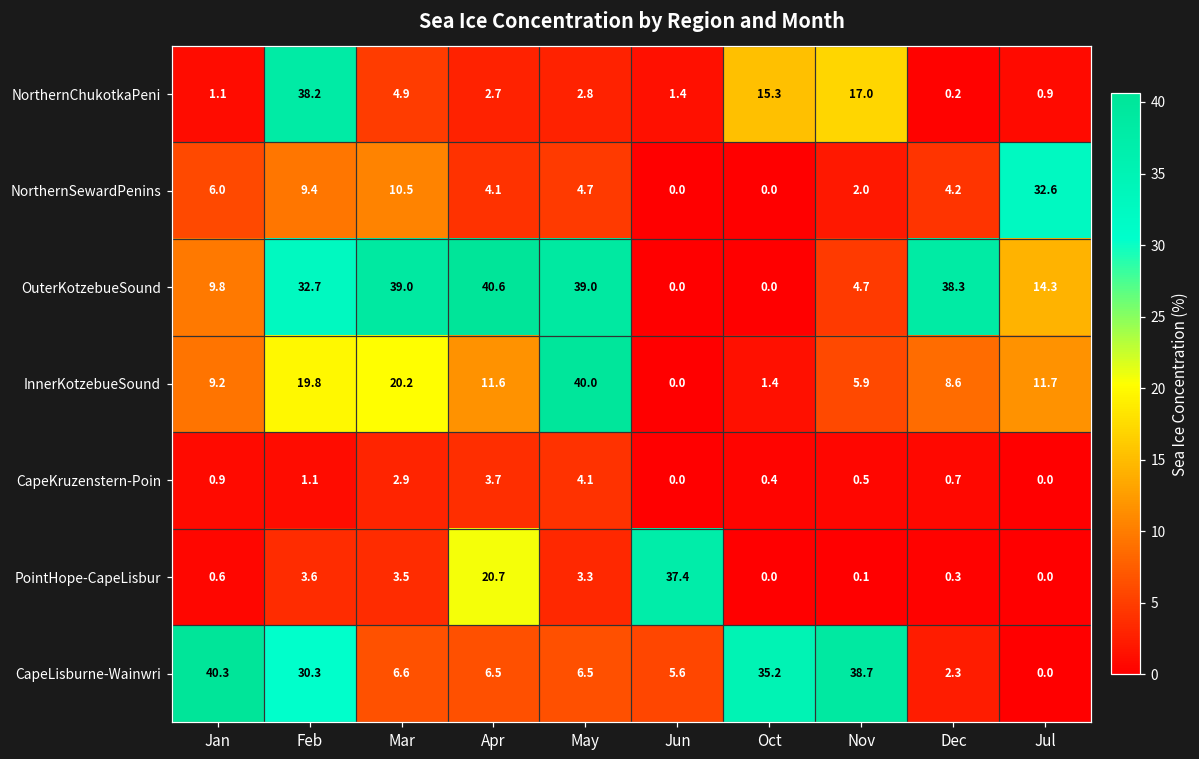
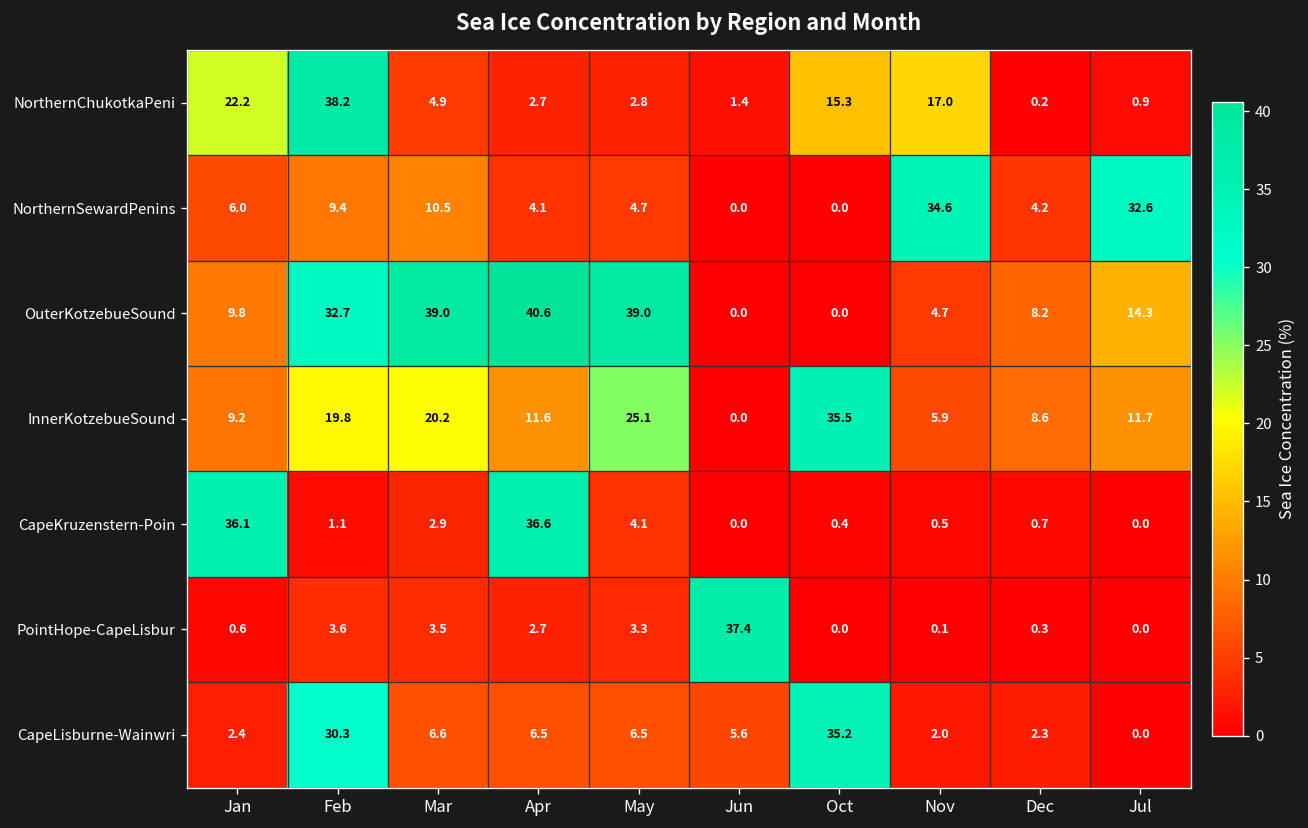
NorthernChukotkaPeni, Jan: 1.1 -> 22.2
NorthernSewardPenins, Nov: 2.0 -> 34.6
OuterKotzebueSound, Dec: 38.3 -> 8.2
InnerKotzebueSound, May: 40.0 -> 25.1
InnerKotzebueSound, Oct: 1.4 -> 35.5
CapeKruzenstern-Poin, Jan: 0.9 -> 36.1
CapeKruzenstern-Poin, Apr: 3.7 -> 36.6
PointHope-CapeLisbur, Apr: 20.7 -> 2.7
CapeLisburne-Wainwri, Jan: 40.3 -> 2.4
CapeLisburne-Wainwri, Nov: 38.7 -> 2.0
